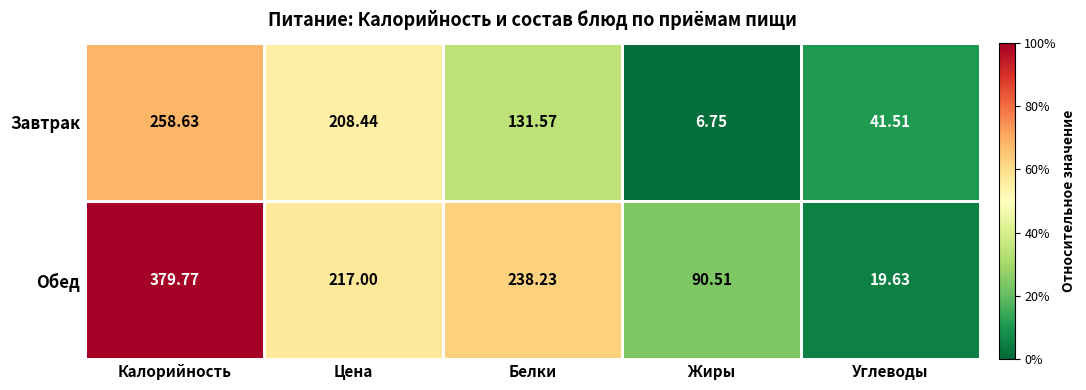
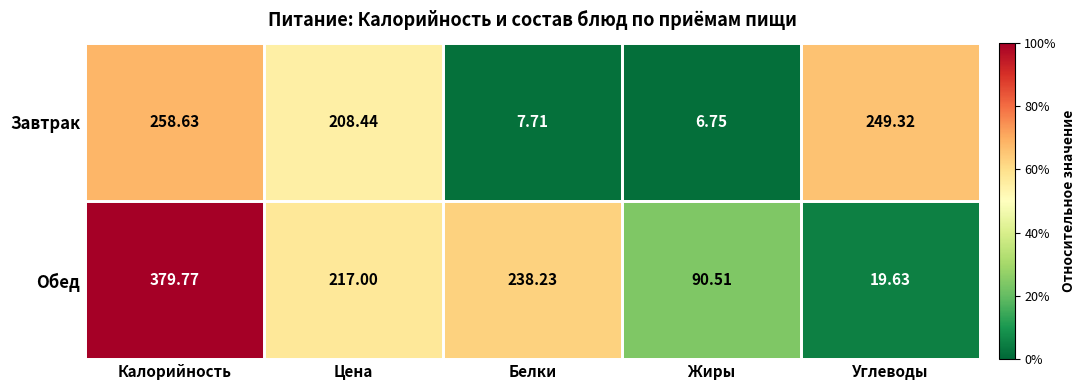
Завтрак, Белки: 131.57 -> 7.71
Завтрак, Углеводы: 41.51 -> 249.32
